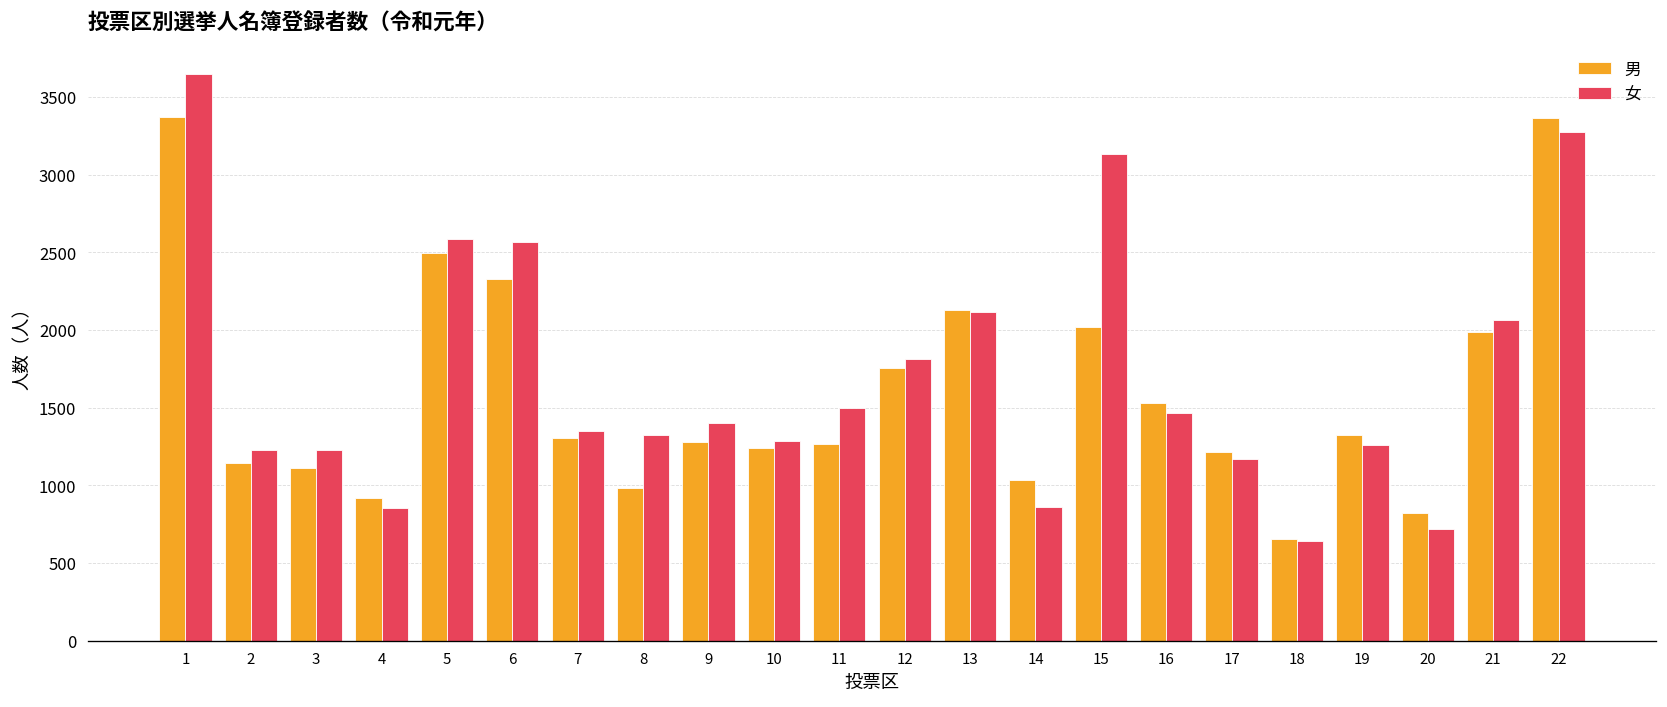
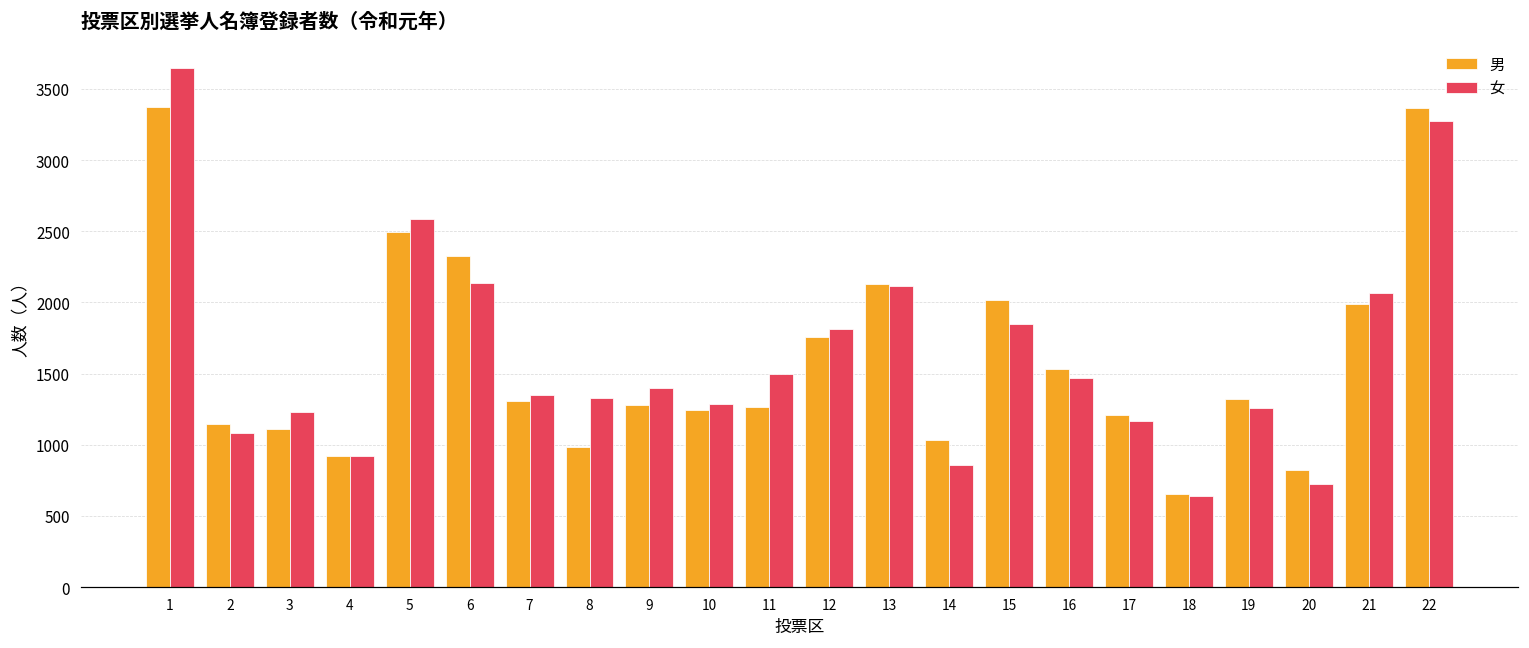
女, 2: 1230 -> 1080
女, 4: 850 -> 920
女, 6: 2570 -> 2130
女, 15: 3130 -> 1850
